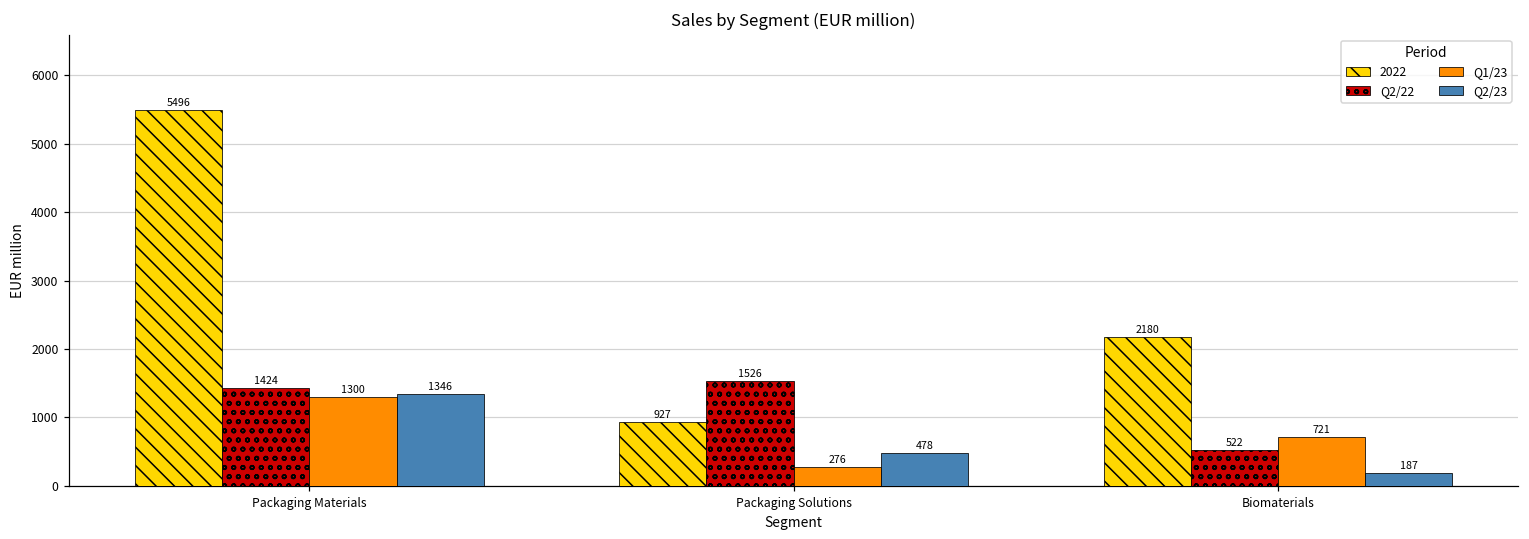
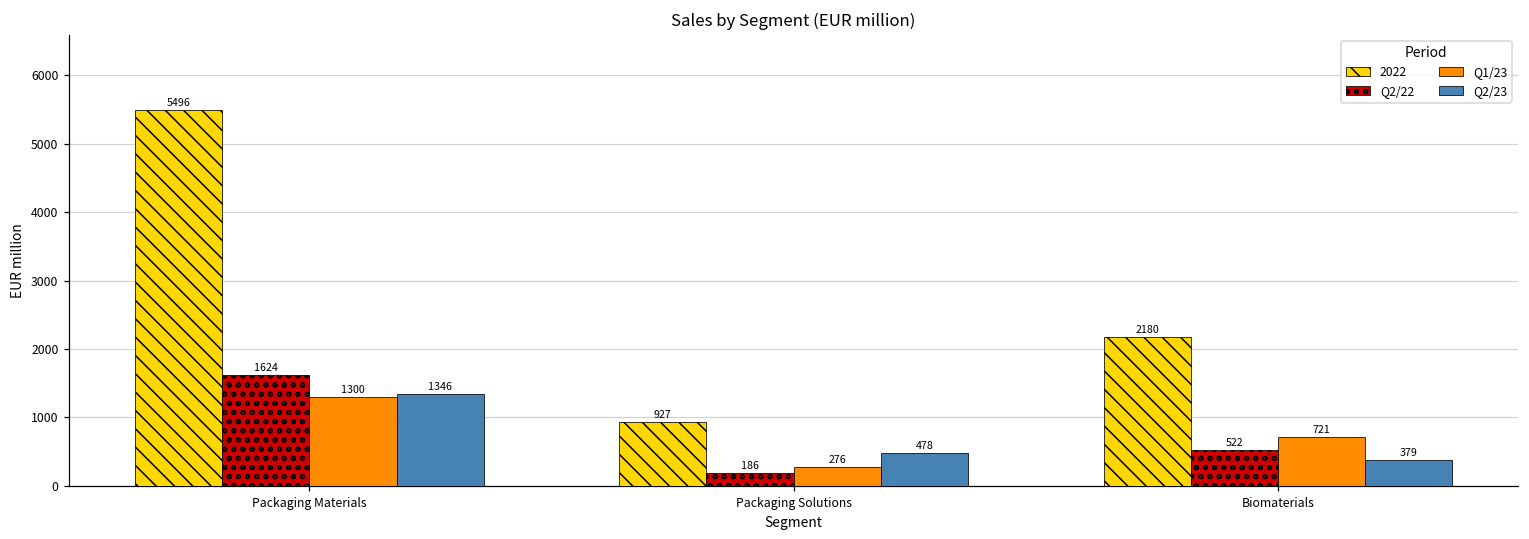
Q2/22, Packaging Materials: 1424 -> 1624
Q2/22, Packaging Solutions: 1526 -> 186
Q2/23, Biomaterials: 187 -> 379
